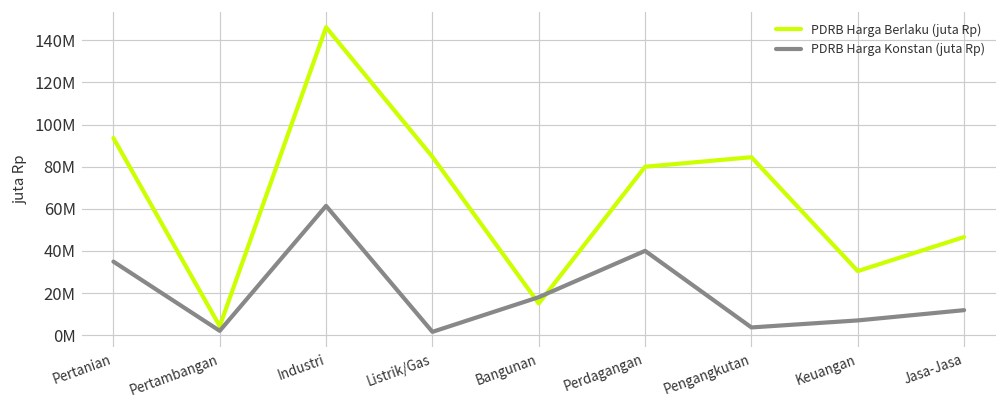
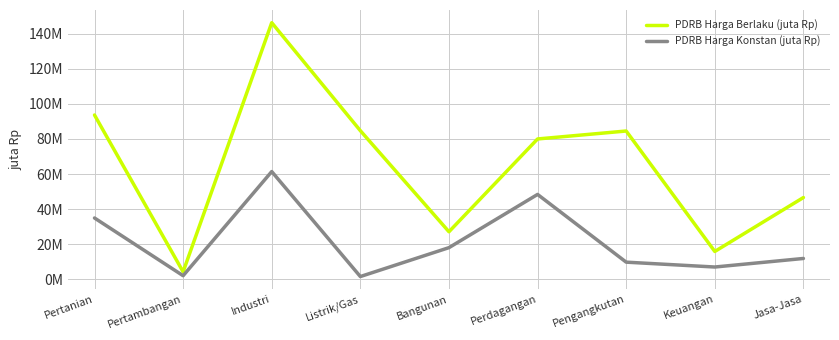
PDRB Harga Berlaku (juta Rp), Bangunan: 15000000 -> 27000000
PDRB Harga Konstan (juta Rp), Perdagangan: 40000000 -> 48000000
PDRB Harga Konstan (juta Rp), Pengangkutan: 4000000 -> 10000000
PDRB Harga Berlaku (juta Rp), Keuangan: 30000000 -> 16000000
